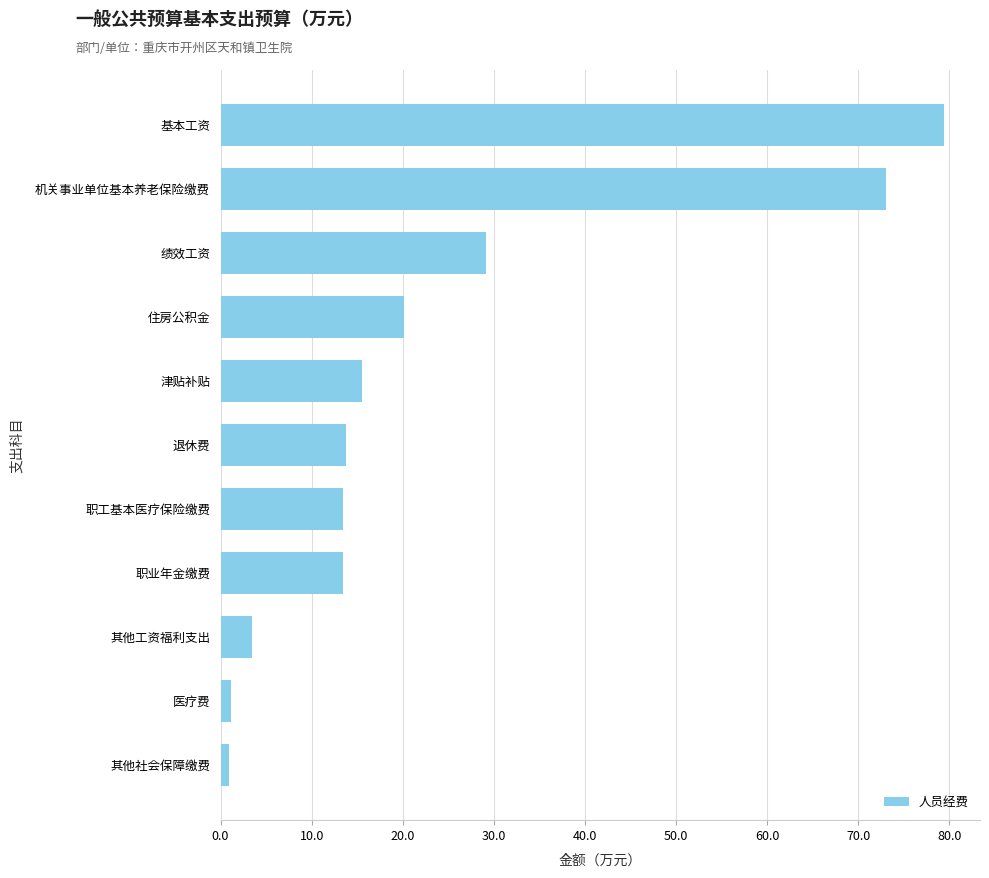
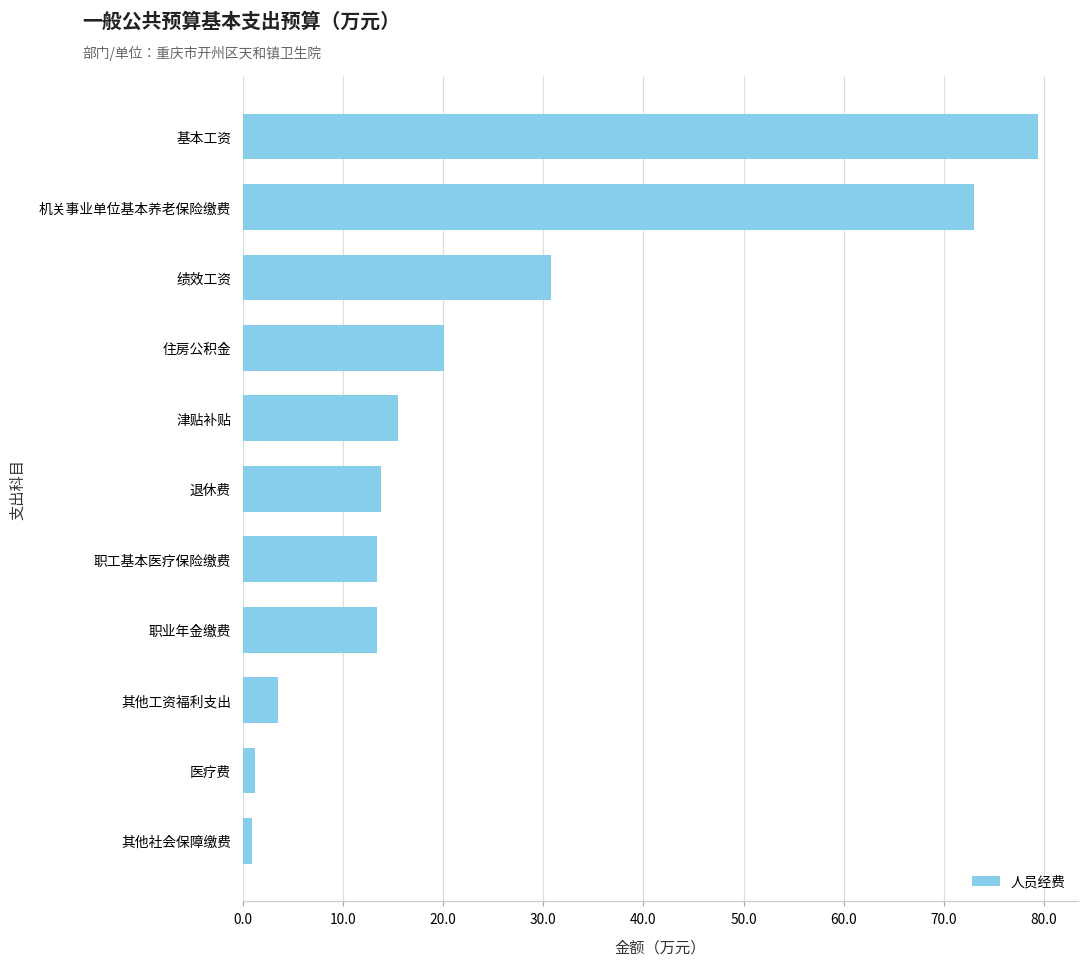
绩效工资: 29 -> 31
